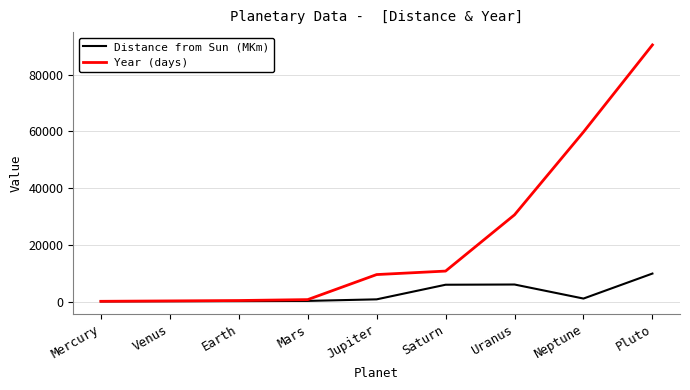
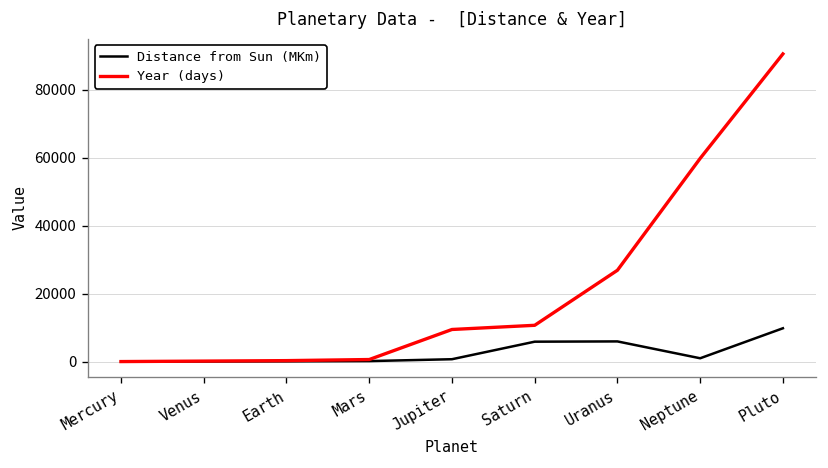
Year (days), Uranus: 31000 -> 27000
